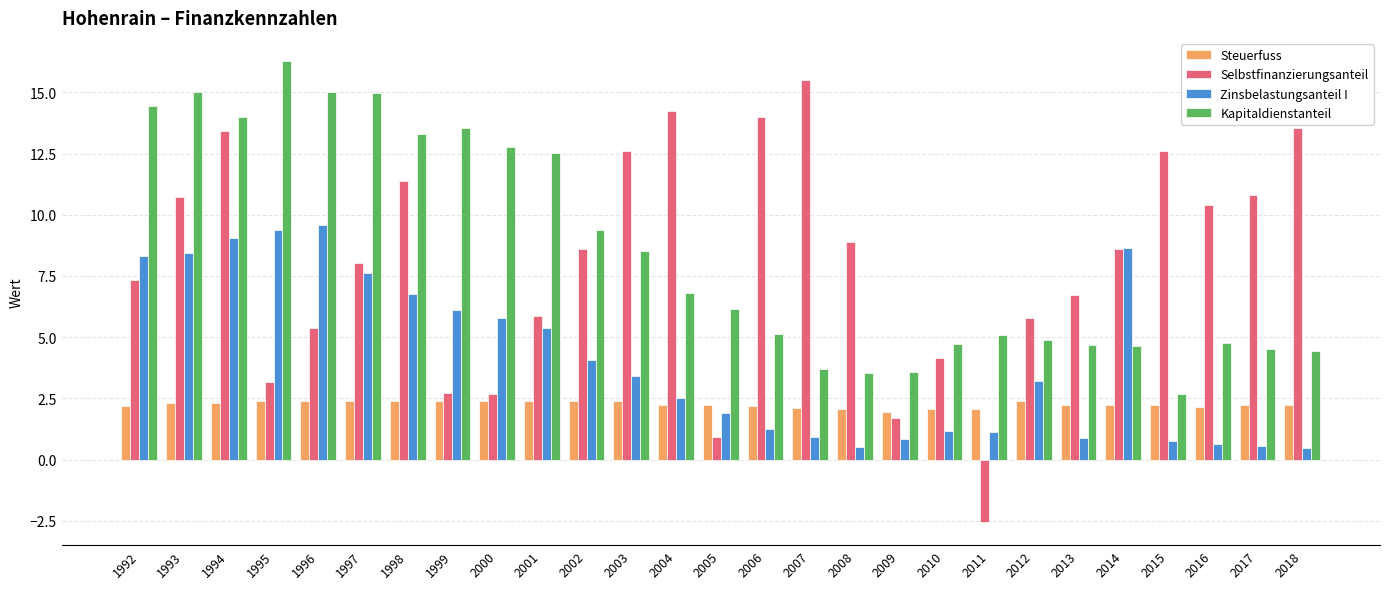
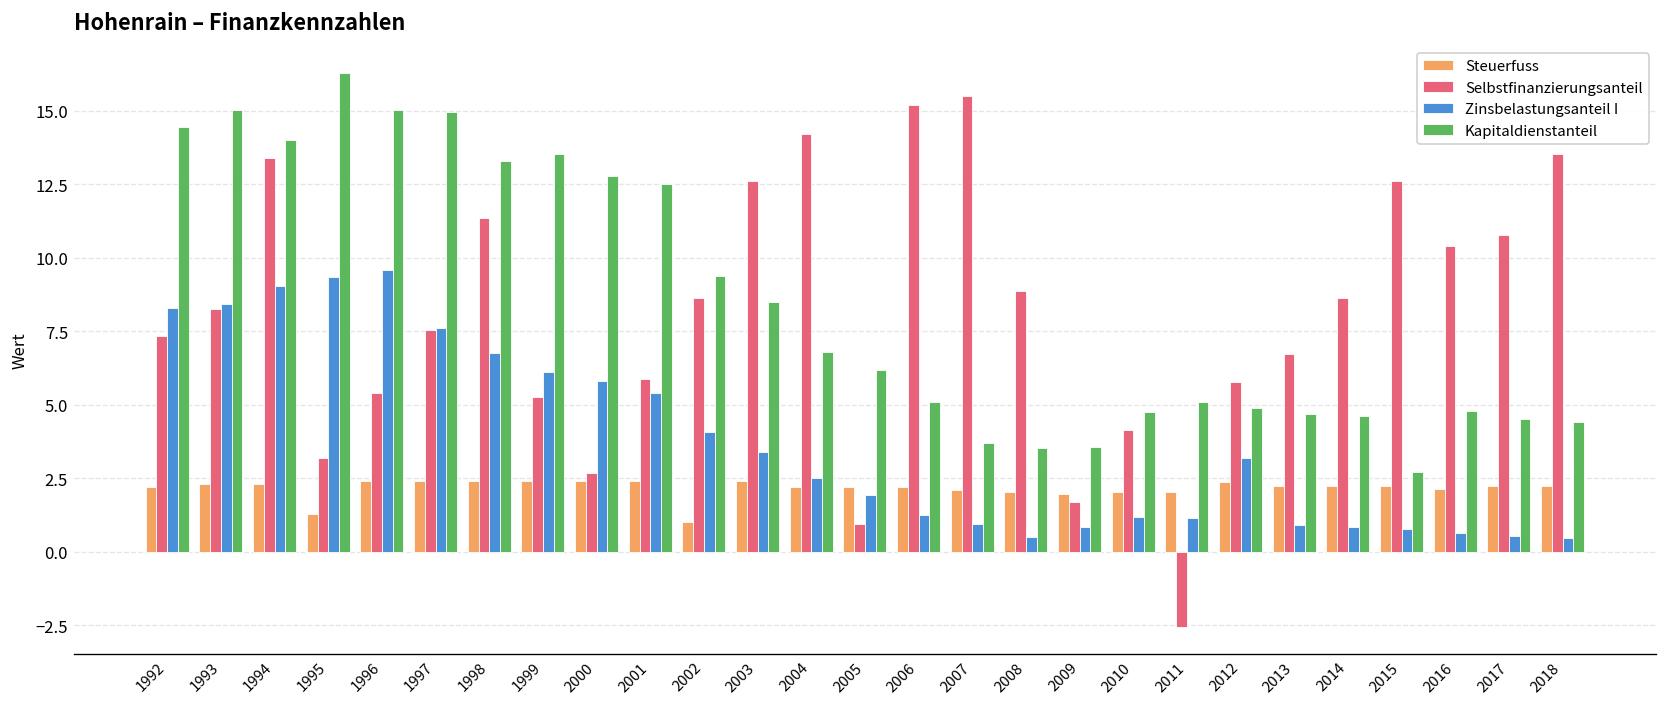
Selbstfinanzierungsanteil, 1993: 10.7 -> 8.3
Steuerfuss, 1995: 2.4 -> 1.3
Selbstfinanzierungsanteil, 1997: 8.0 -> 7.6
Selbstfinanzierungsanteil, 1999: 2.7 -> 5.3
Steuerfuss, 2002: 2.4 -> 1.0
Selbstfinanzierungsanteil, 2006: 14.0 -> 15.2
Zinsbelastungsanteil I, 2014: 8.6 -> 0.9
